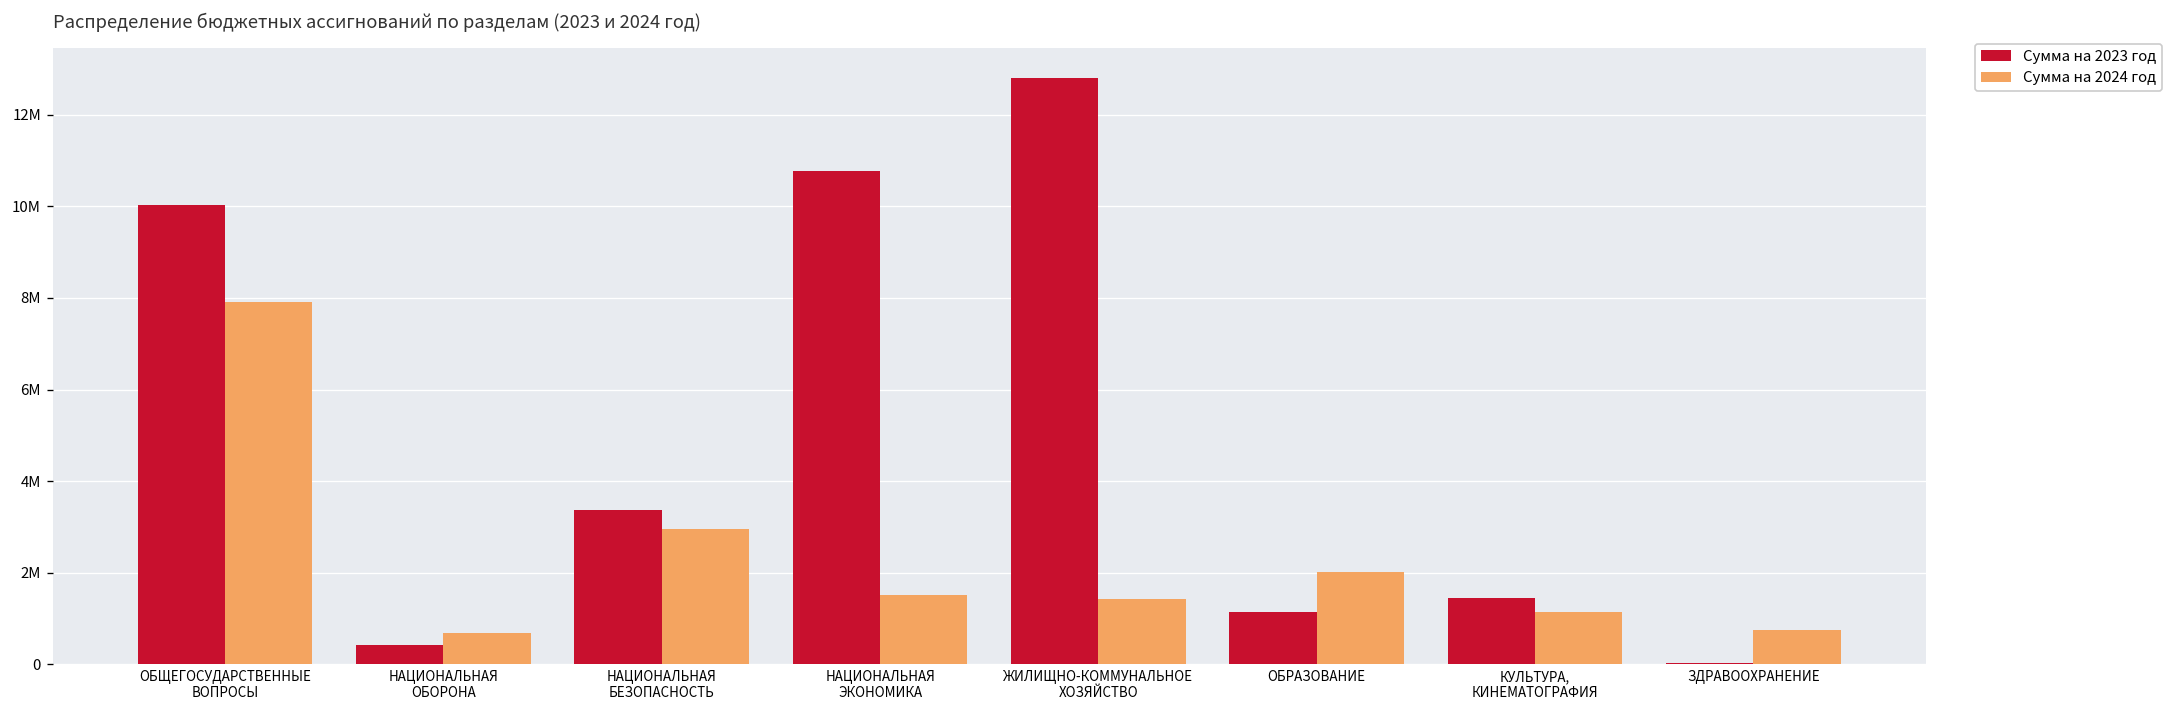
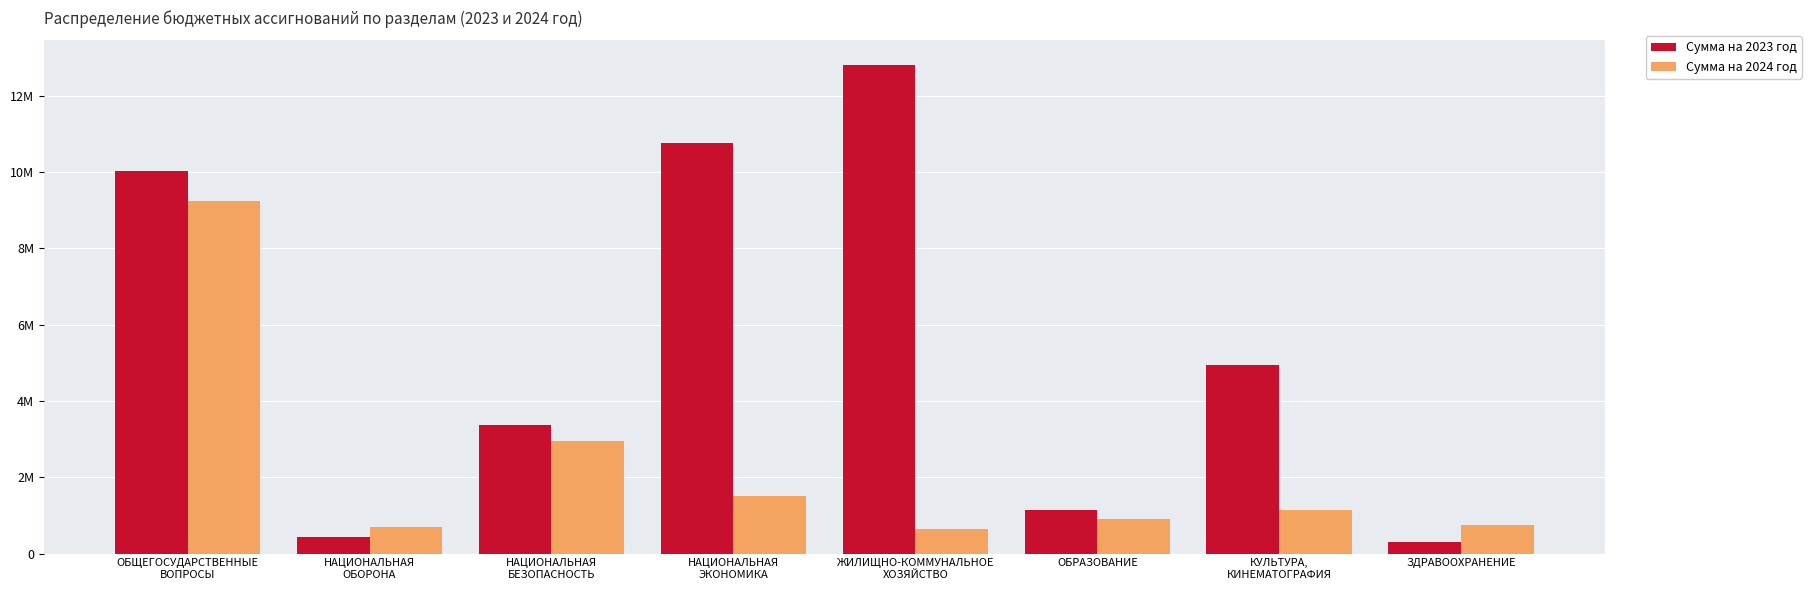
Сумма на 2024 год, ОБЩЕГОСУДАРСТВЕННЫЕ ВОПРОСЫ: 7900000 -> 9200000
Сумма на 2024 год, ЖИЛИЩНО-КОММУНАЛЬНОЕ ХОЗЯЙСТВО: 1400000 -> 600000
Сумма на 2024 год, ОБРАЗОВАНИЕ: 2000000 -> 900000
Сумма на 2023 год, КУЛЬТУРА, КИНЕМАТОГРАФИЯ: 1400000 -> 4900000
Сумма на 2023 год, ЗДРАВООХРАНЕНИЕ: 0 -> 300000
